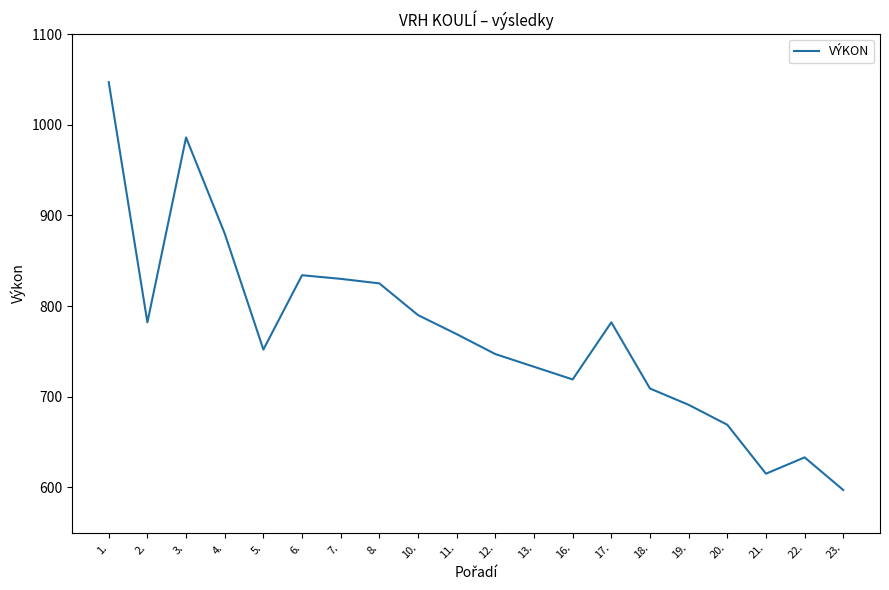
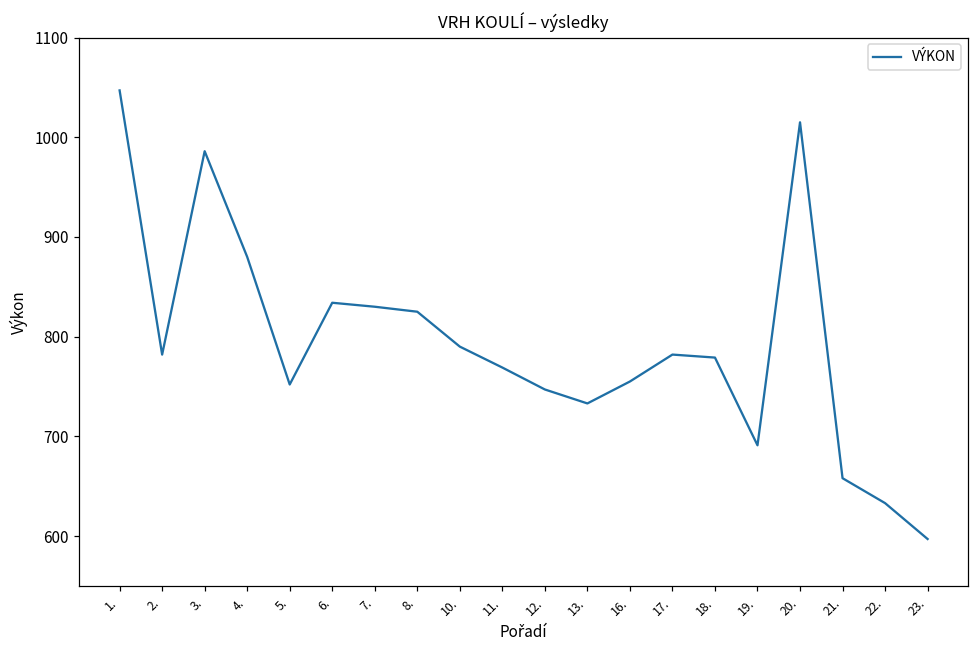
16.: 720 -> 760
18.: 710 -> 780
20.: 670 -> 1020
21.: 620 -> 660
